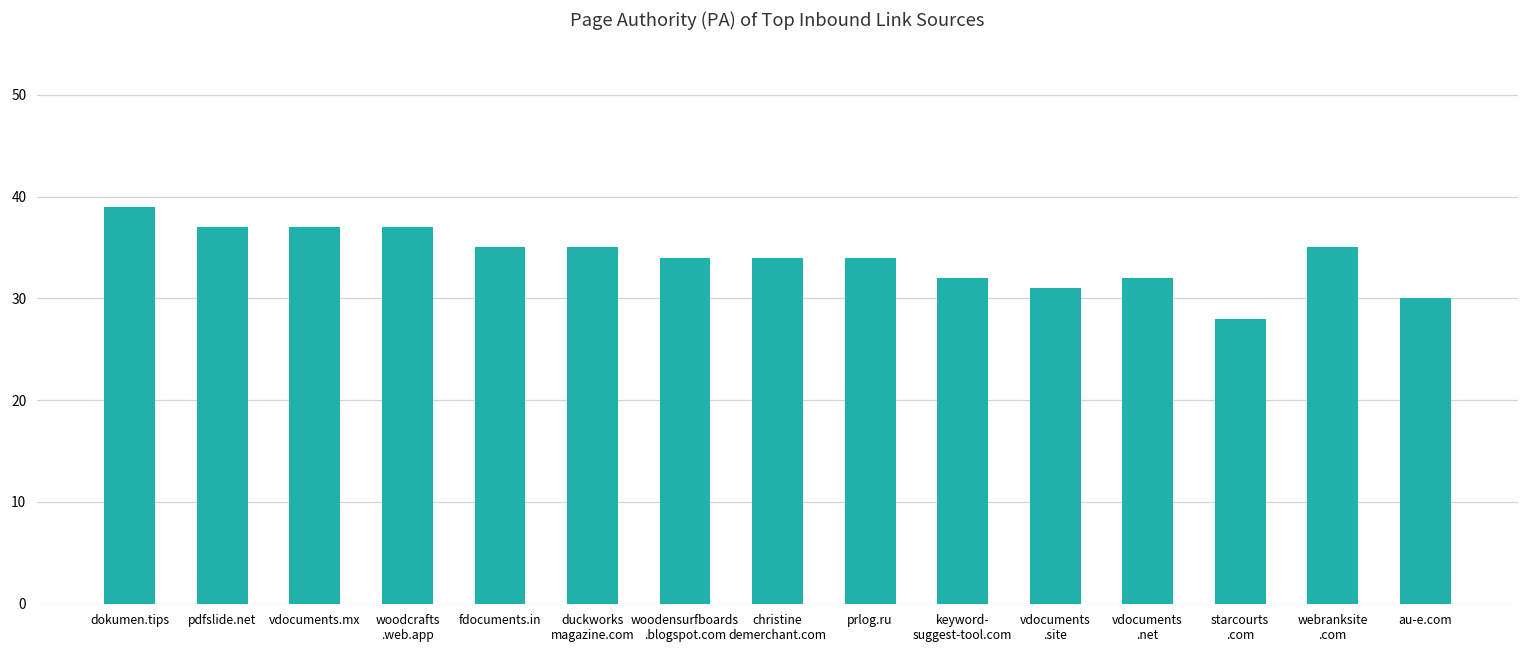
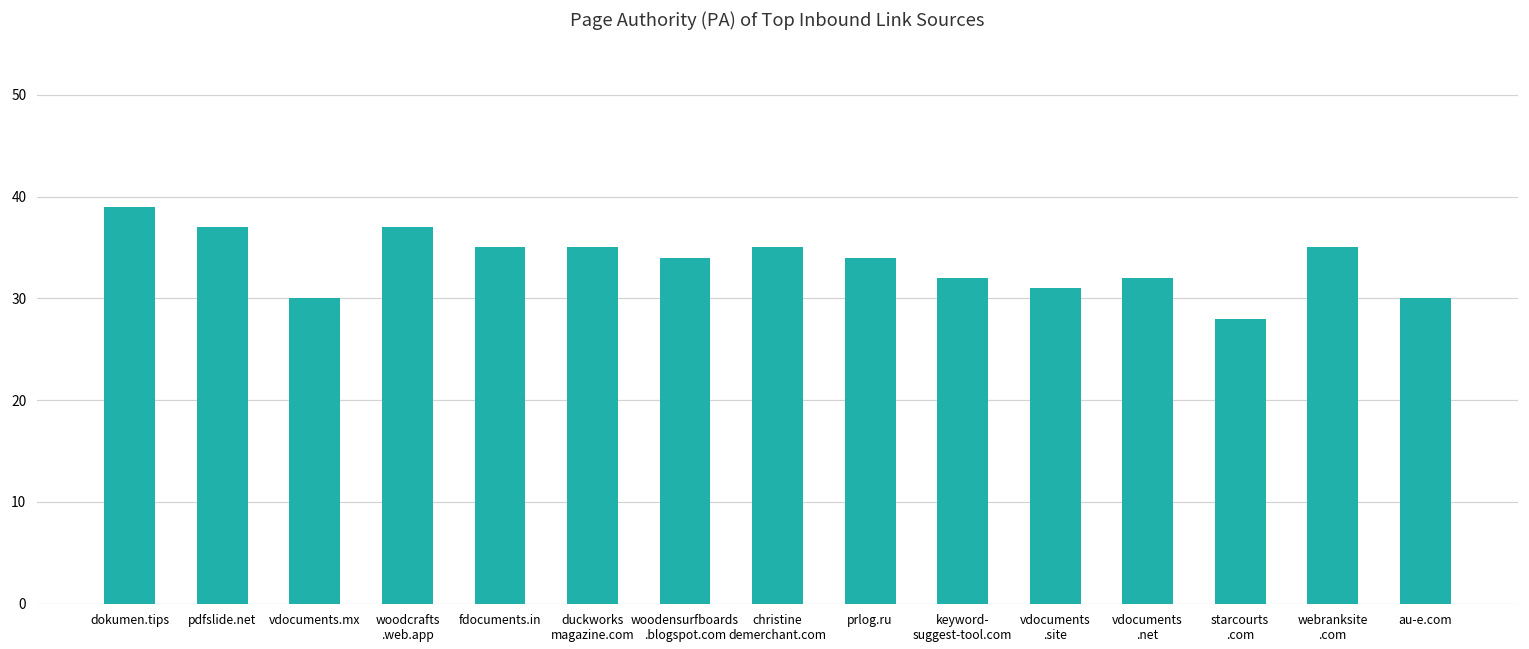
vdocuments.mx: 37 -> 30
christine demerchant.com: 34 -> 35
